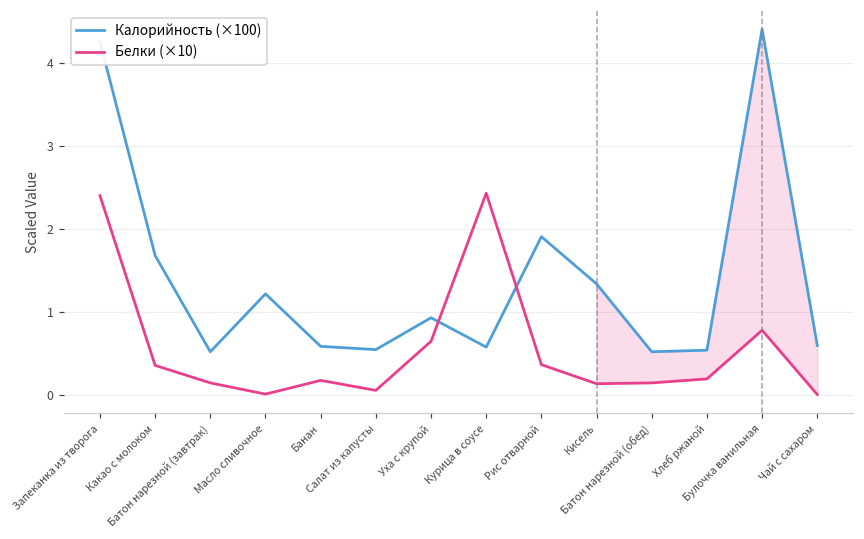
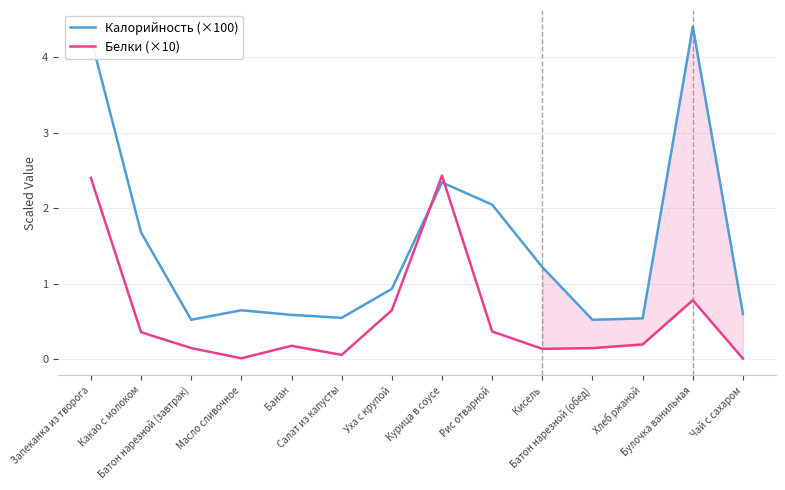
Калорийность (×100), Масло сливочное: 1.2 -> 0.7
Калорийность (×100), Курица в соусе: 0.6 -> 2.3
Калорийность (×100), Рис отварной: 1.9 -> 2.0
Калорийность (×100), Кисель: 1.3 -> 1.2
